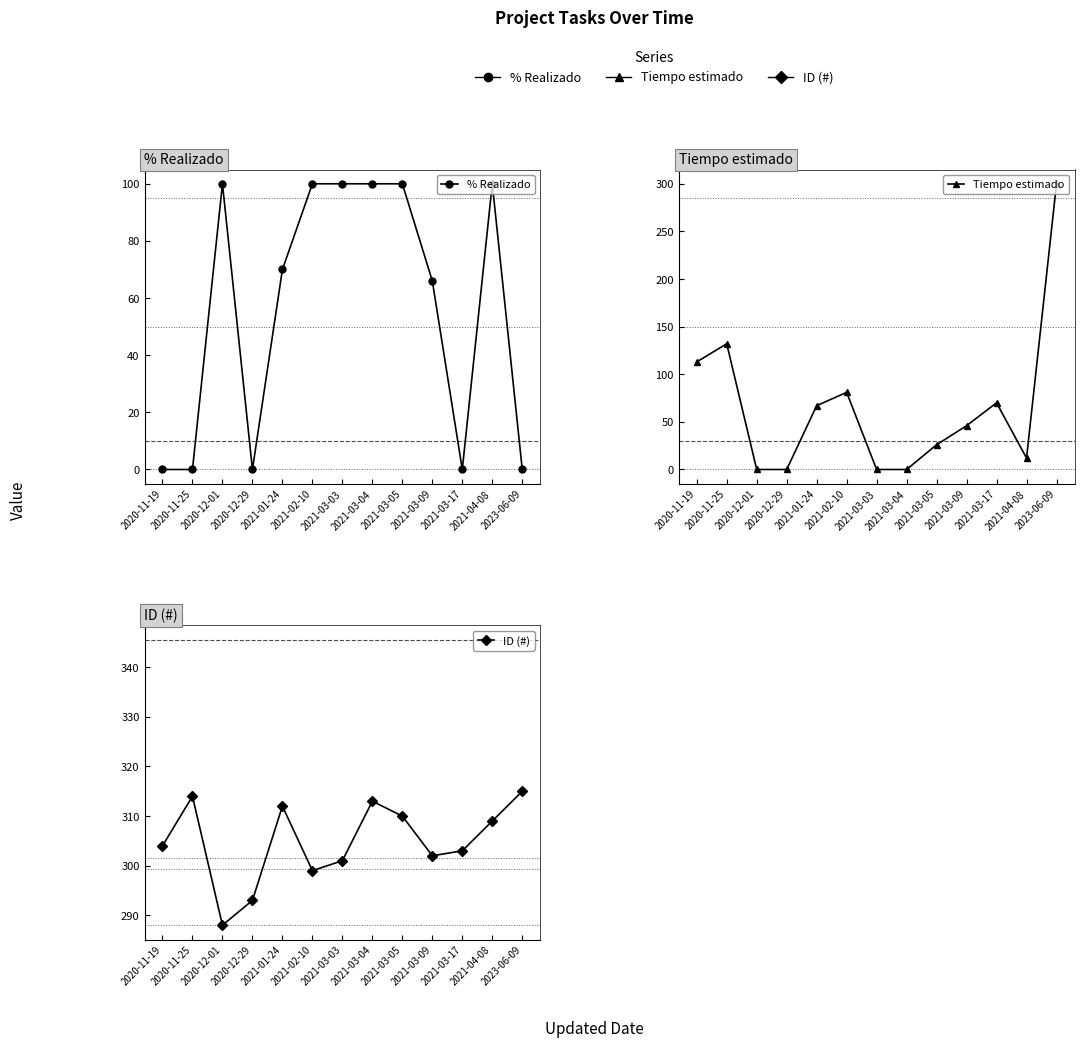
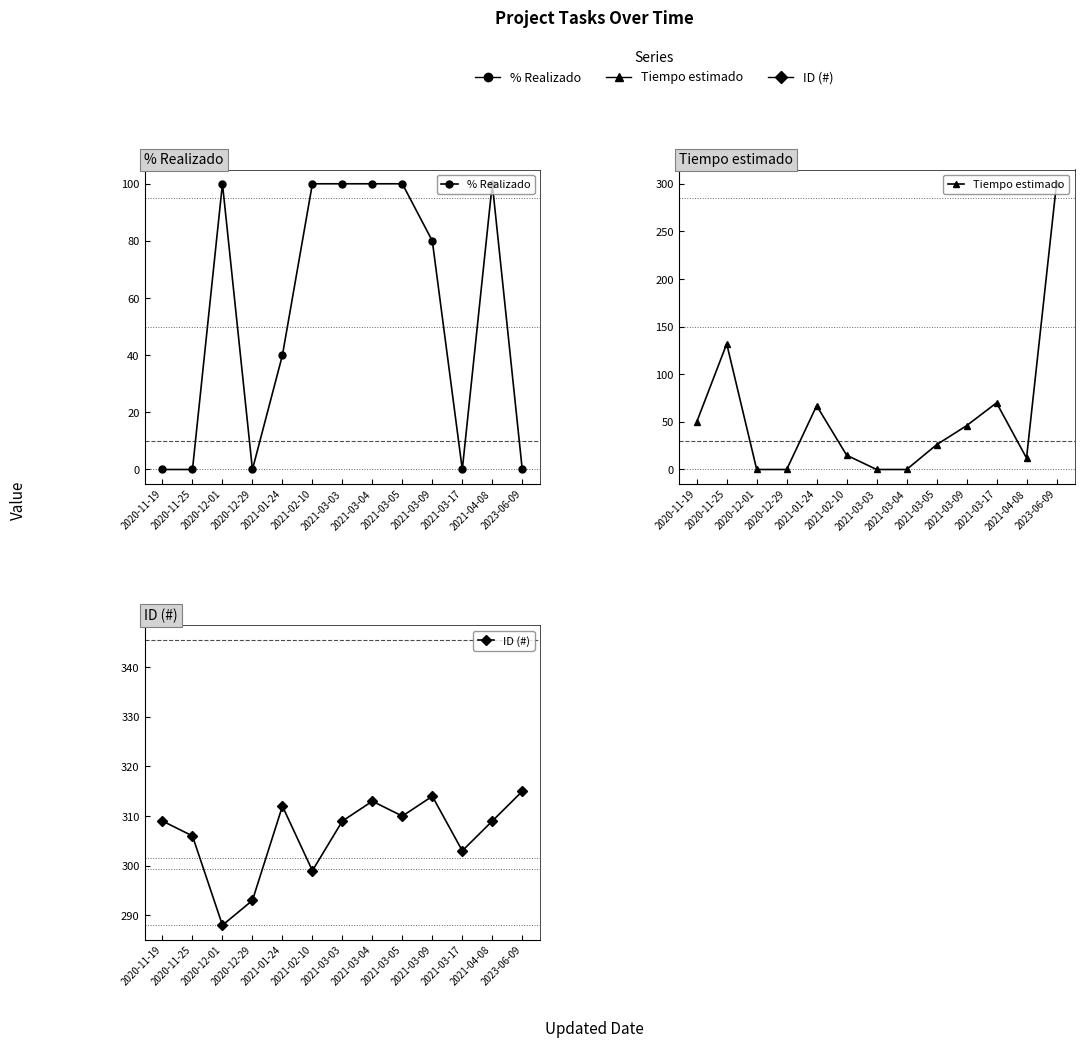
% Realizado, 2021-01-24: 70 -> 40
% Realizado, 2021-03-09: 66 -> 80
Tiempo estimado, 2020-11-19: 110 -> 50
Tiempo estimado, 2021-02-10: 80 -> 20
ID (#), 2020-11-19: 304 -> 309
ID (#), 2020-11-25: 314 -> 306
ID (#), 2021-03-03: 301 -> 309
ID (#), 2021-03-09: 302 -> 314
